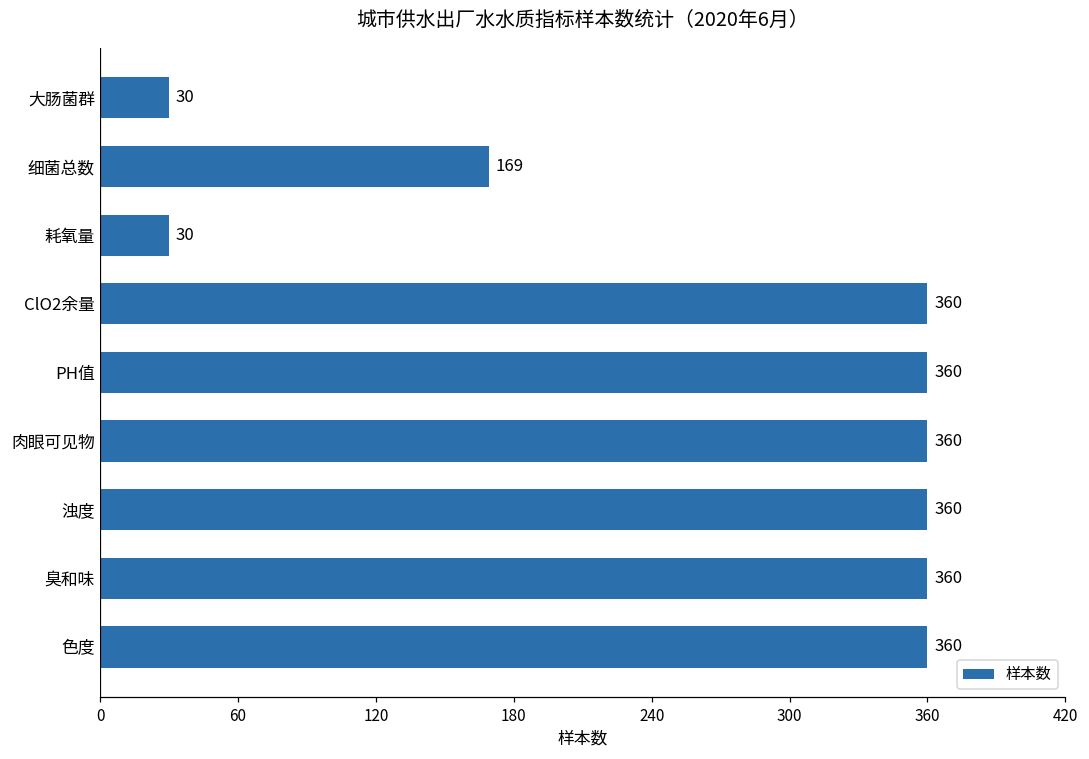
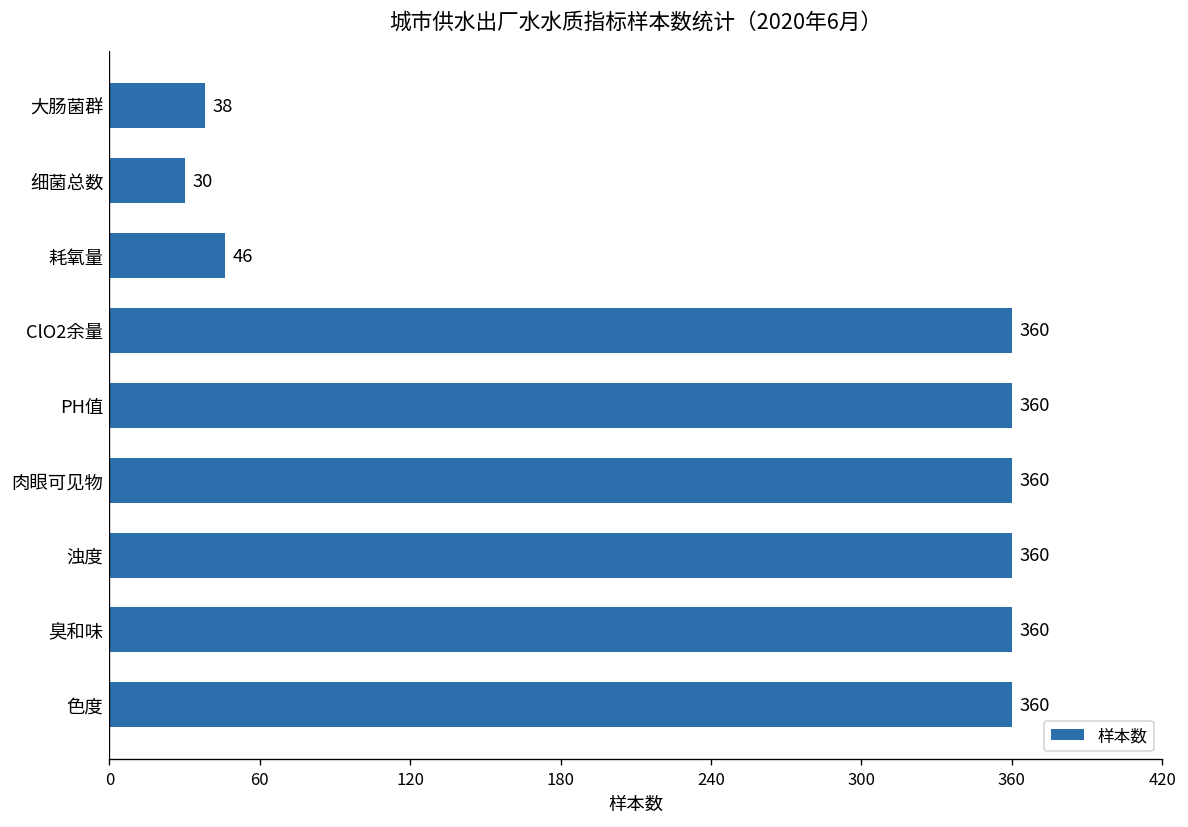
大肠菌群: 30 -> 38
细菌总数: 169 -> 30
耗氧量: 30 -> 46
